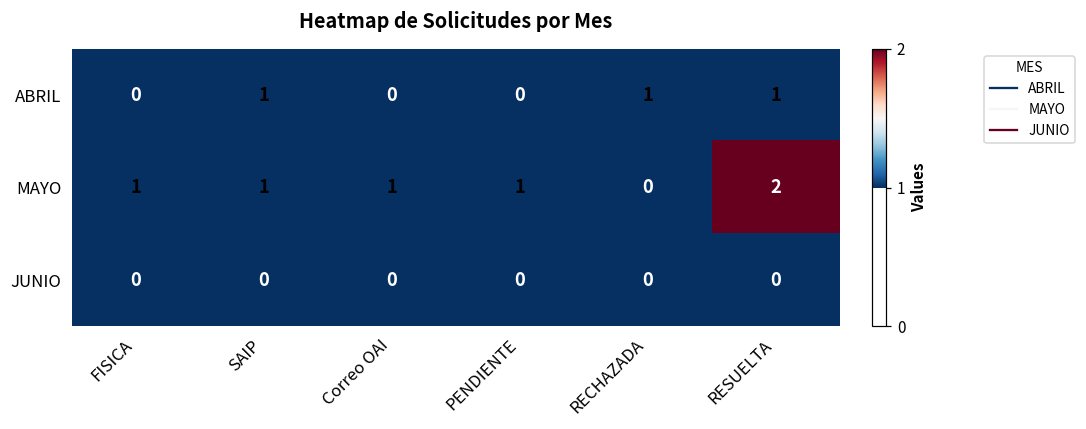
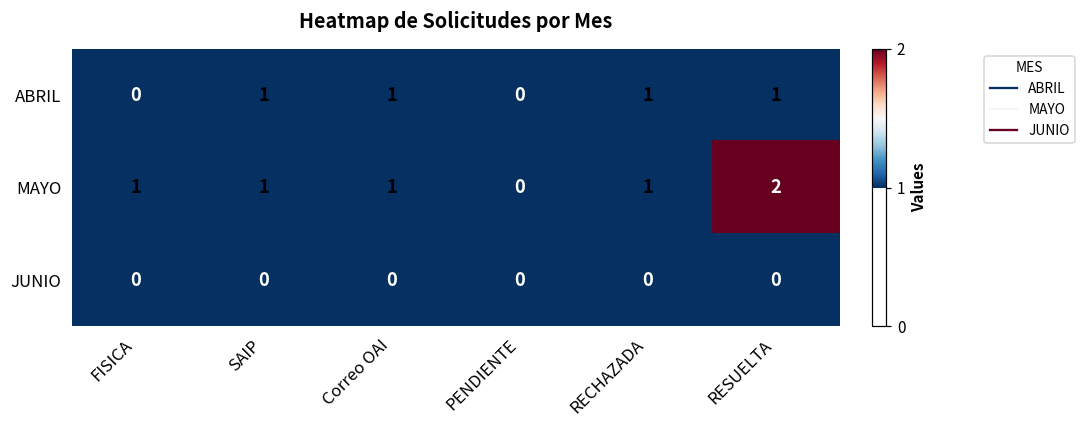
ABRIL, Correo OAI: 0 -> 1
MAYO, PENDIENTE: 1 -> 0
MAYO, RECHAZADA: 0 -> 1
